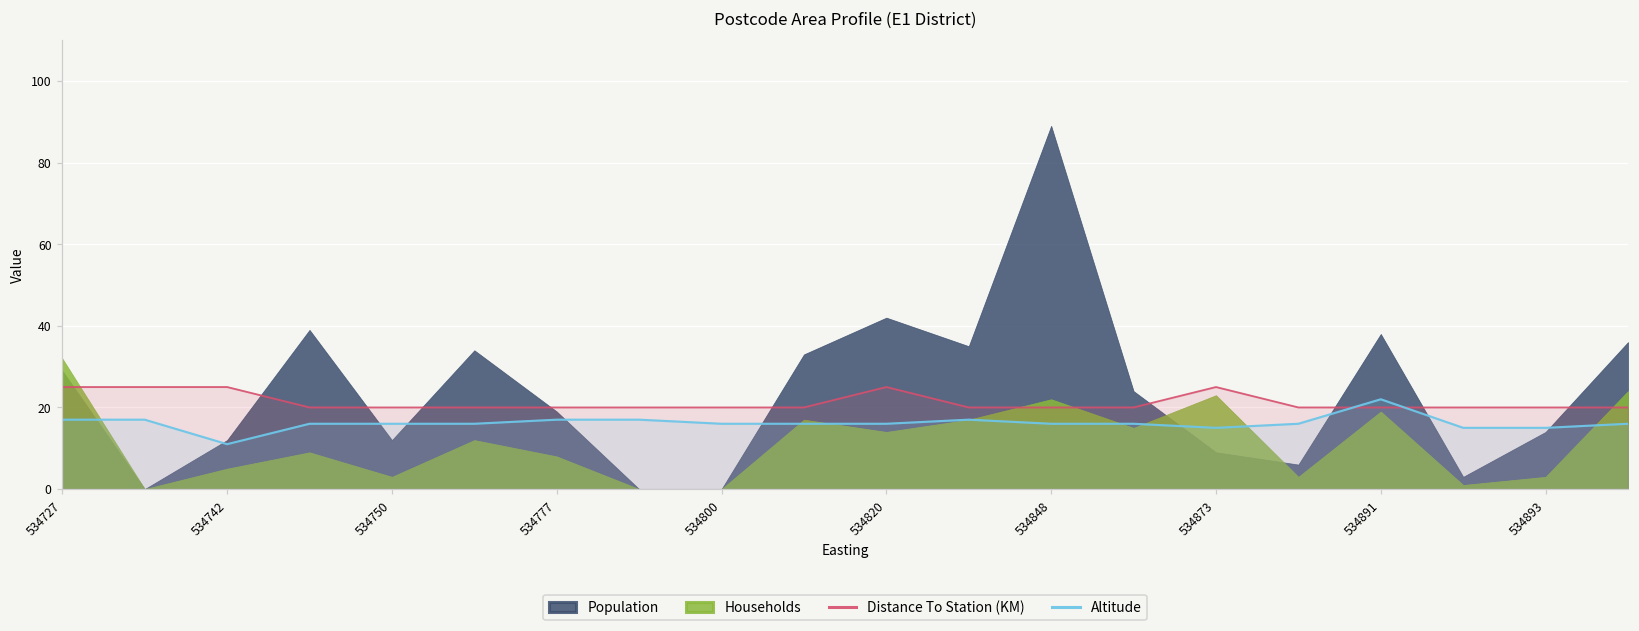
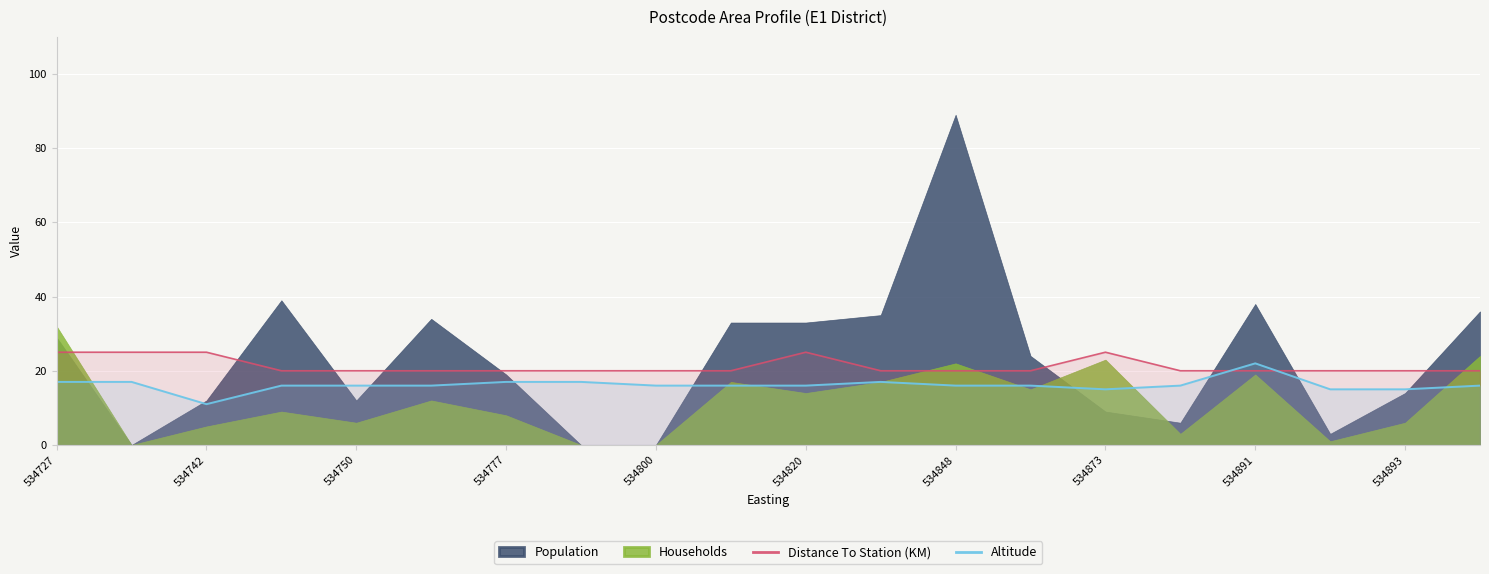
Households, 534750: 3 -> 6
Population, 534820: 42 -> 33
Households, 534893: 3 -> 6
